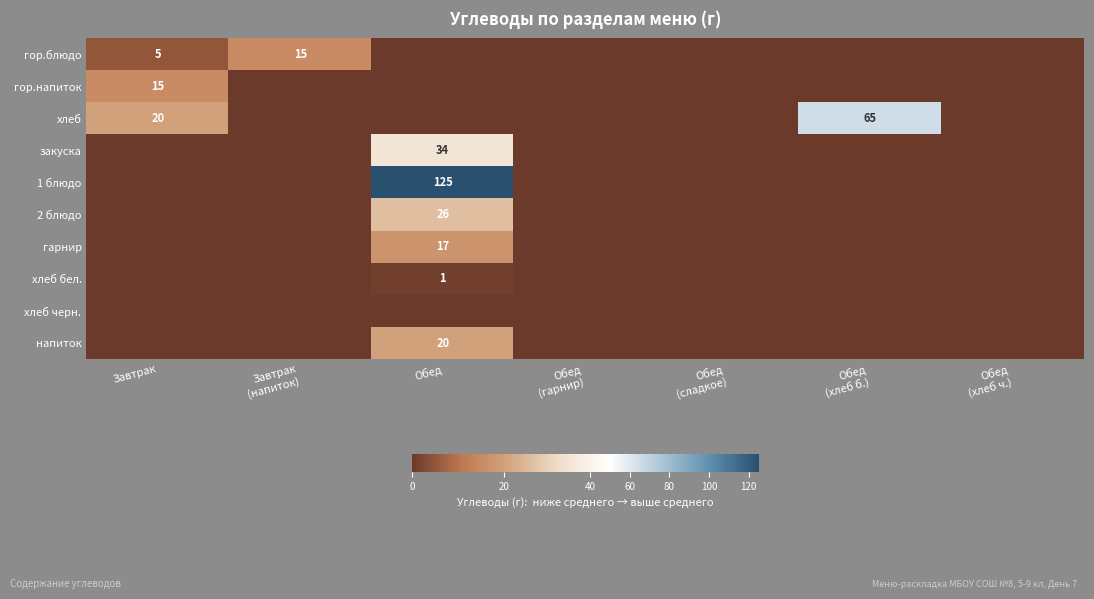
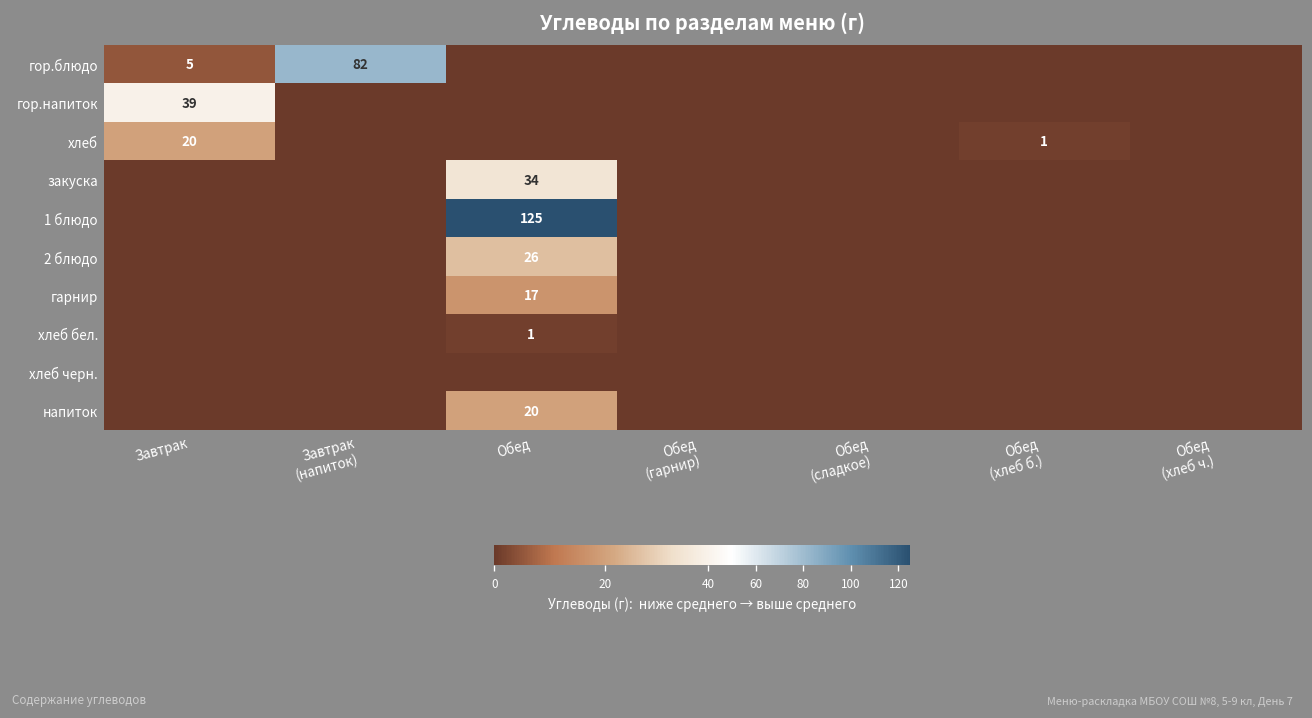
гор.блюдо, Завтрак (напиток): 15 -> 82
гор.напиток, Завтрак: 15 -> 39
хлеб, Обед (хлеб б.): 65 -> 1
